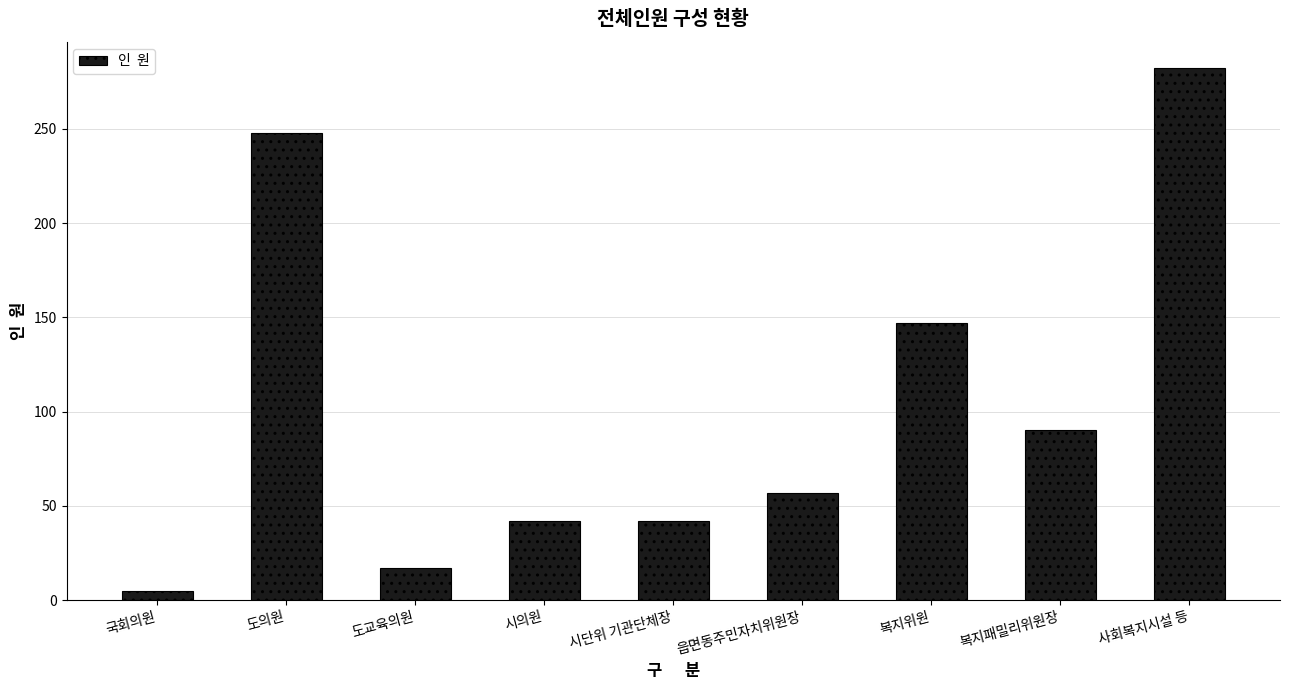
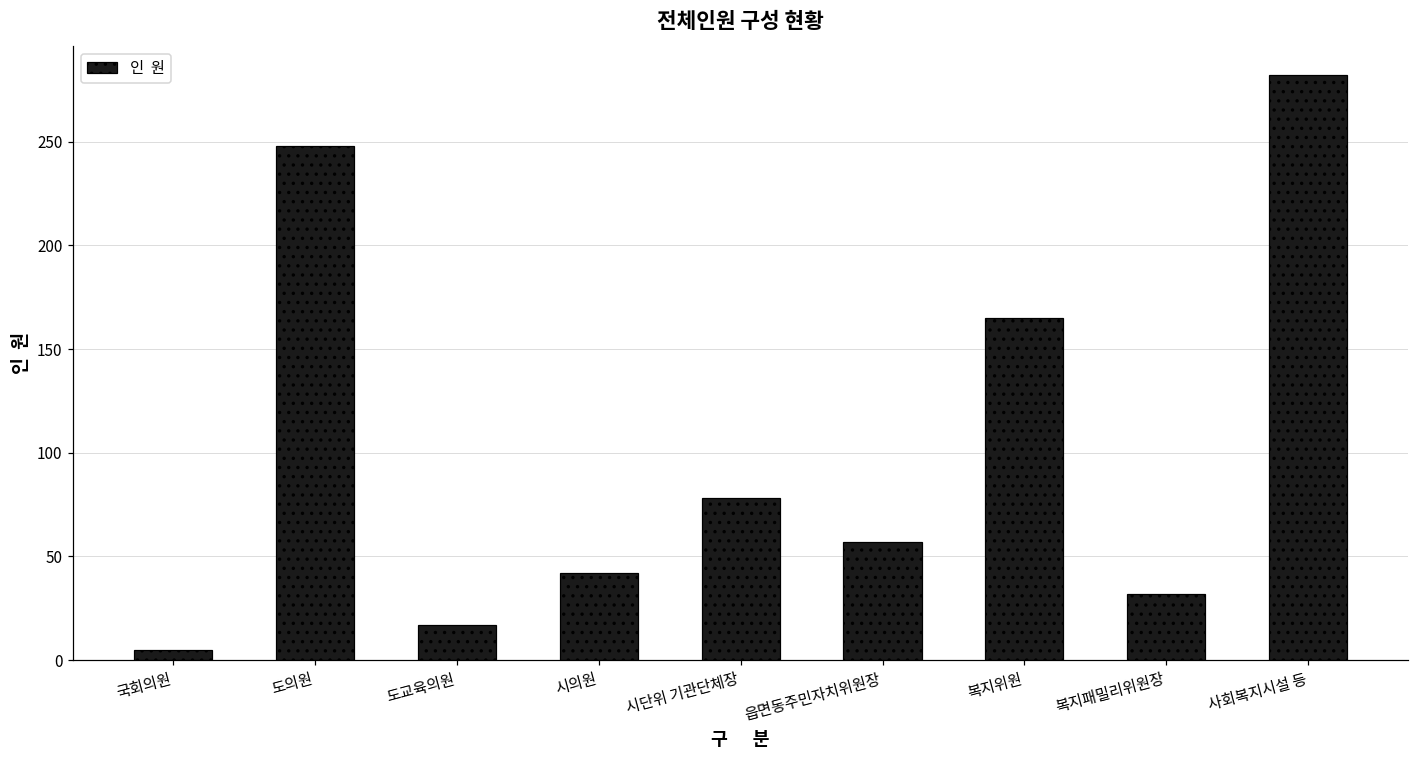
시단위 기관단체장: 42 -> 78
복지위원: 147 -> 165
복지패밀리위원장: 90 -> 32
